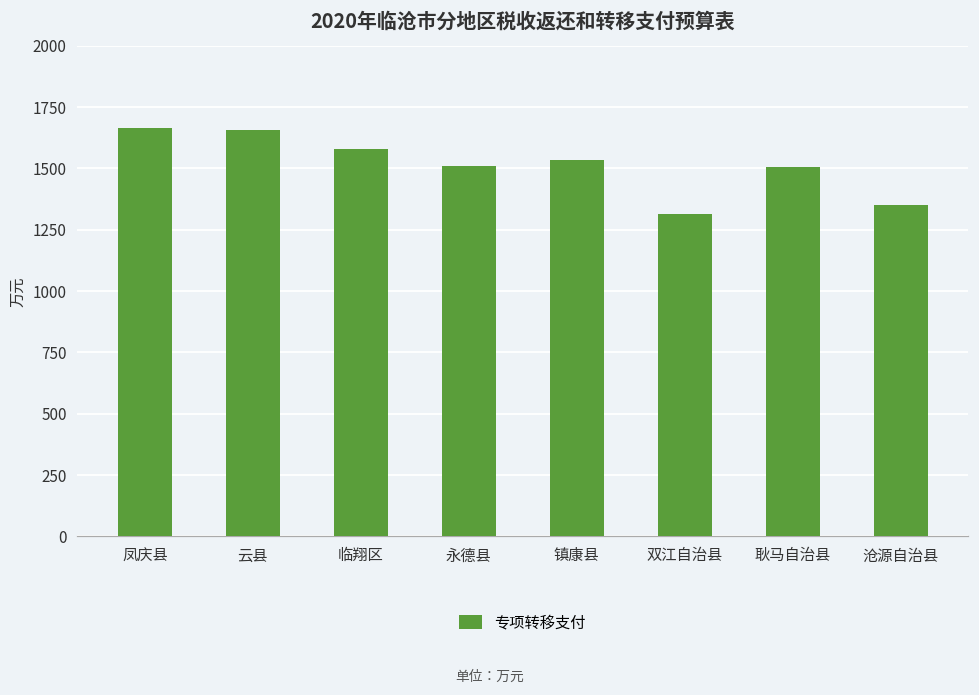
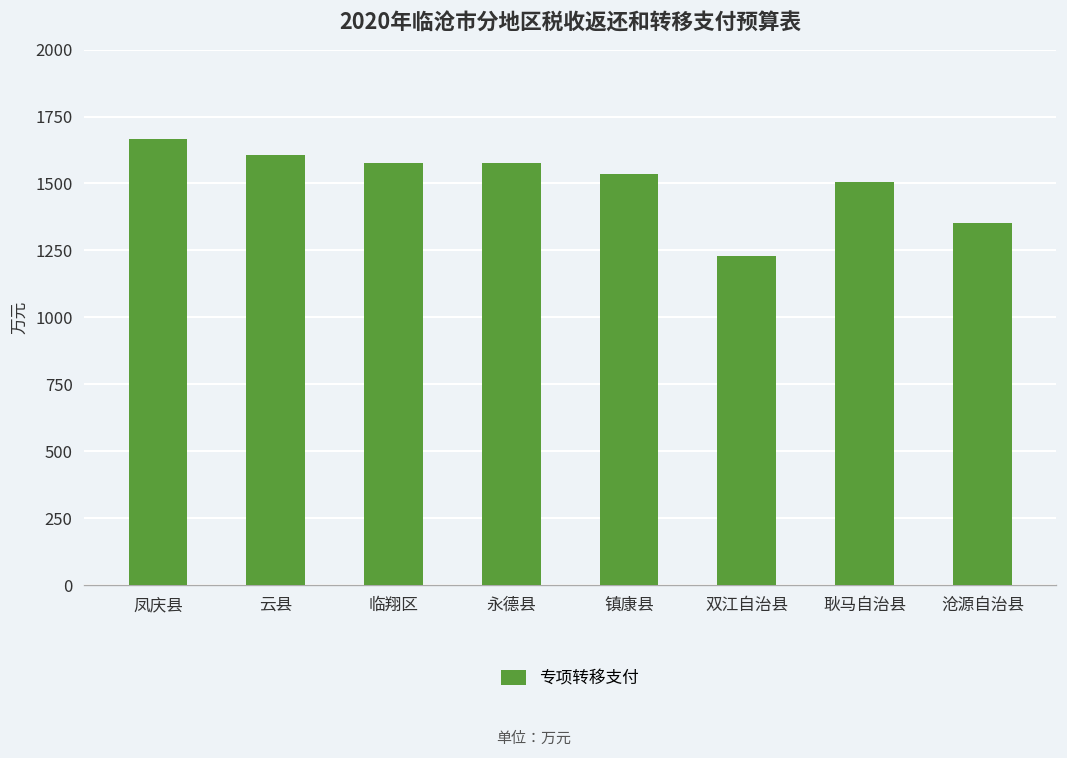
云县: 1660 -> 1610
永德县: 1510 -> 1580
双江自治县: 1320 -> 1230
